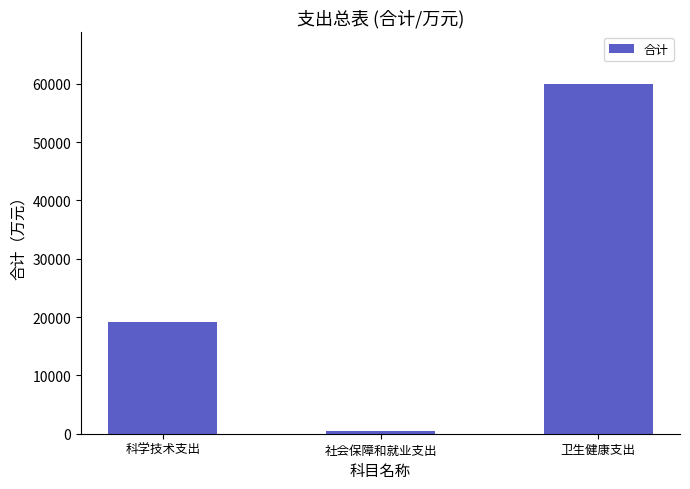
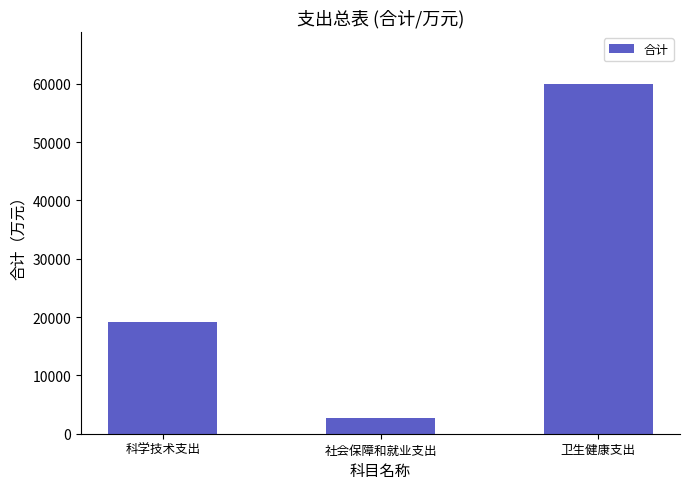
社会保障和就业支出: 0 -> 3000
